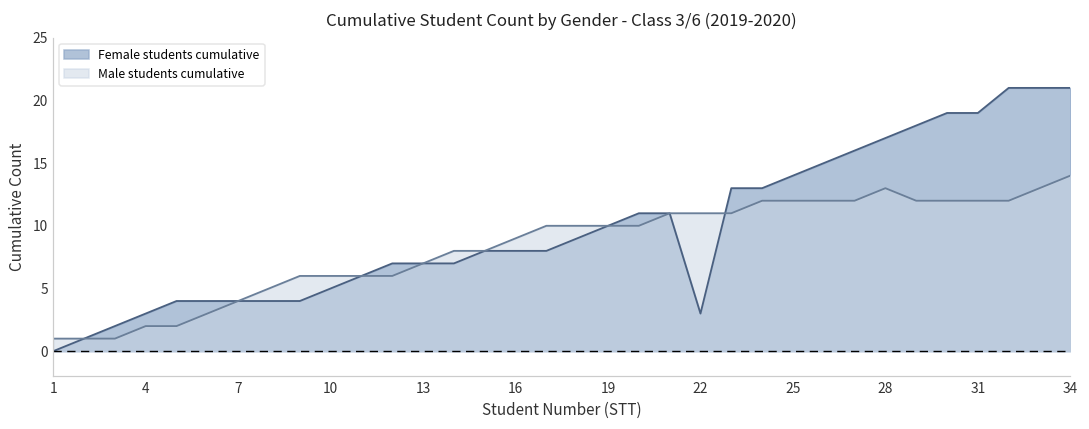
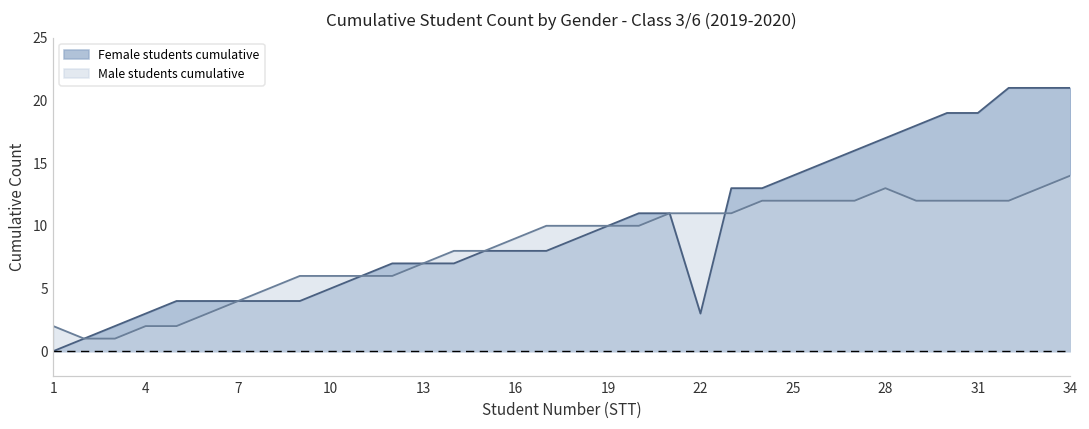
Male students cumulative, 1: 1 -> 2
